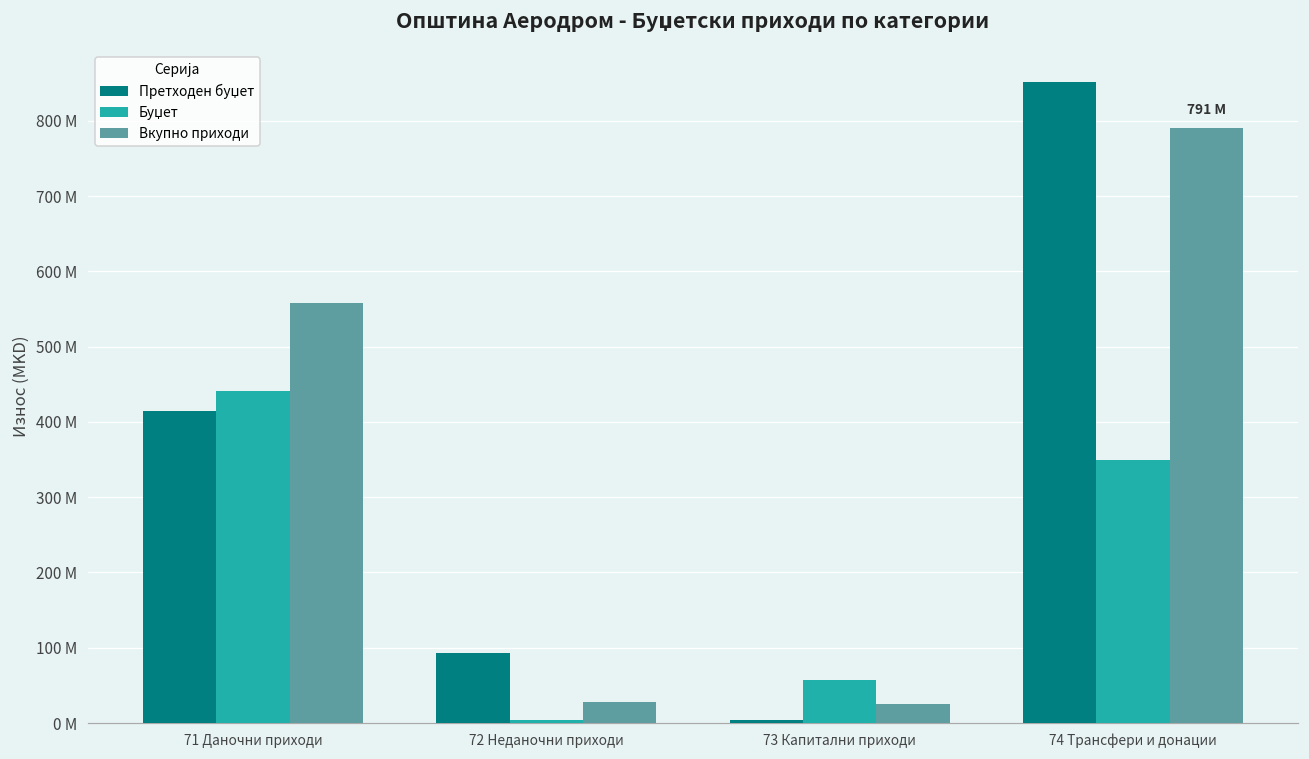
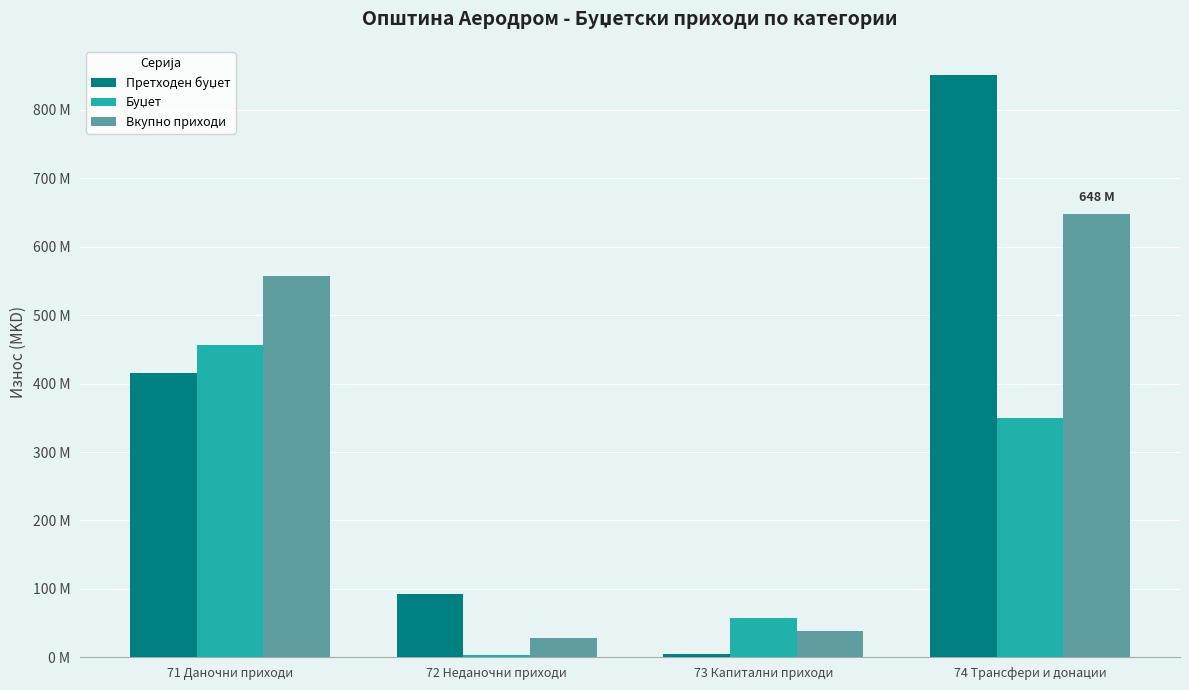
Буџет, 71 Даночни приходи: 440000000 -> 460000000
Вкупно приходи, 73 Капитални приходи: 30000000 -> 40000000
Вкупно приходи, 74 Трансфери и донации: 791 -> 648
